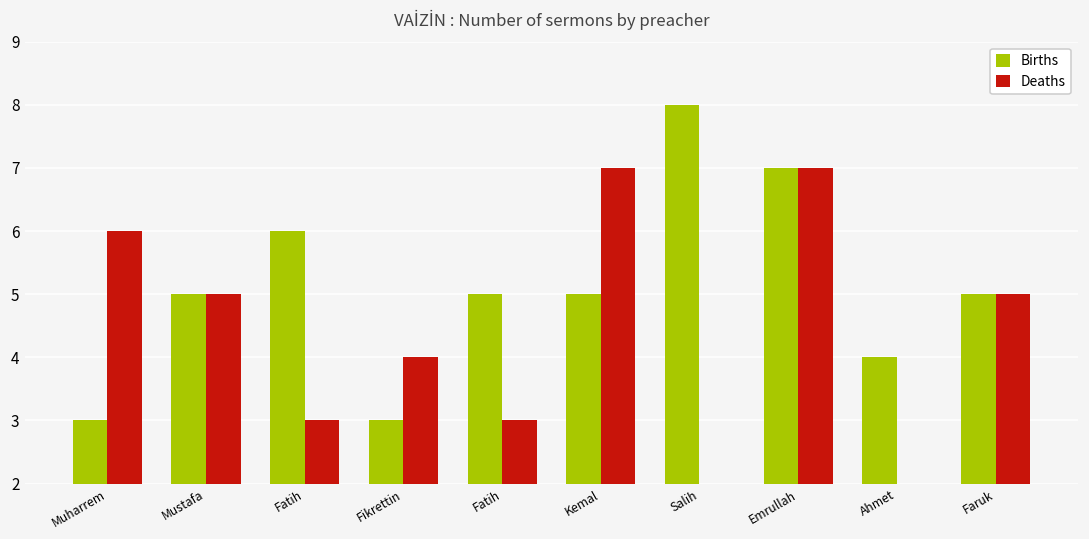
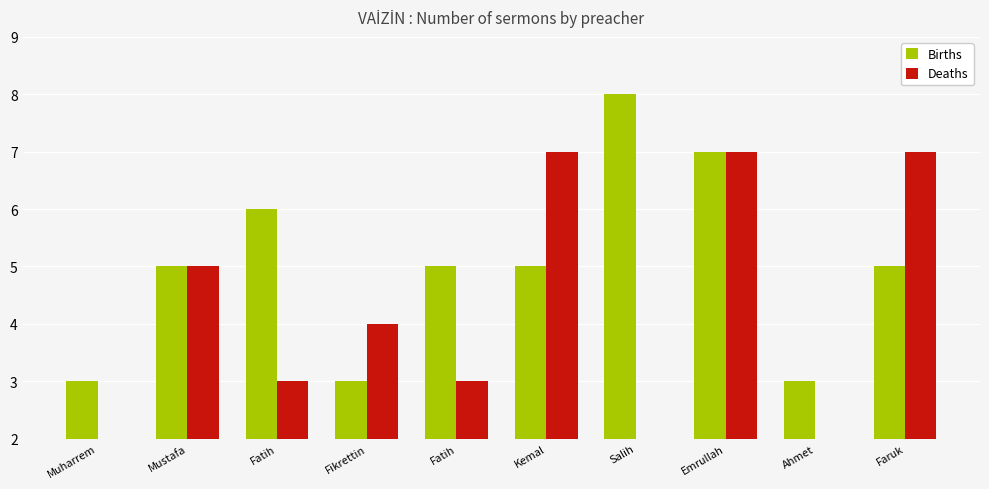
Deaths, Muharrem: 6 -> 2
Births, Ahmet: 4 -> 3
Deaths, Faruk: 5 -> 7
